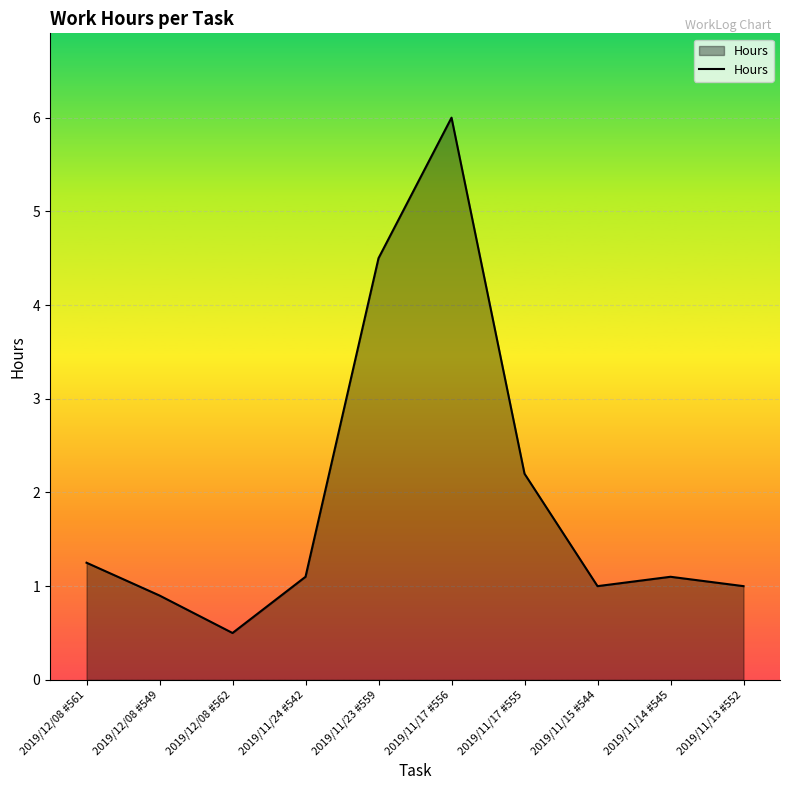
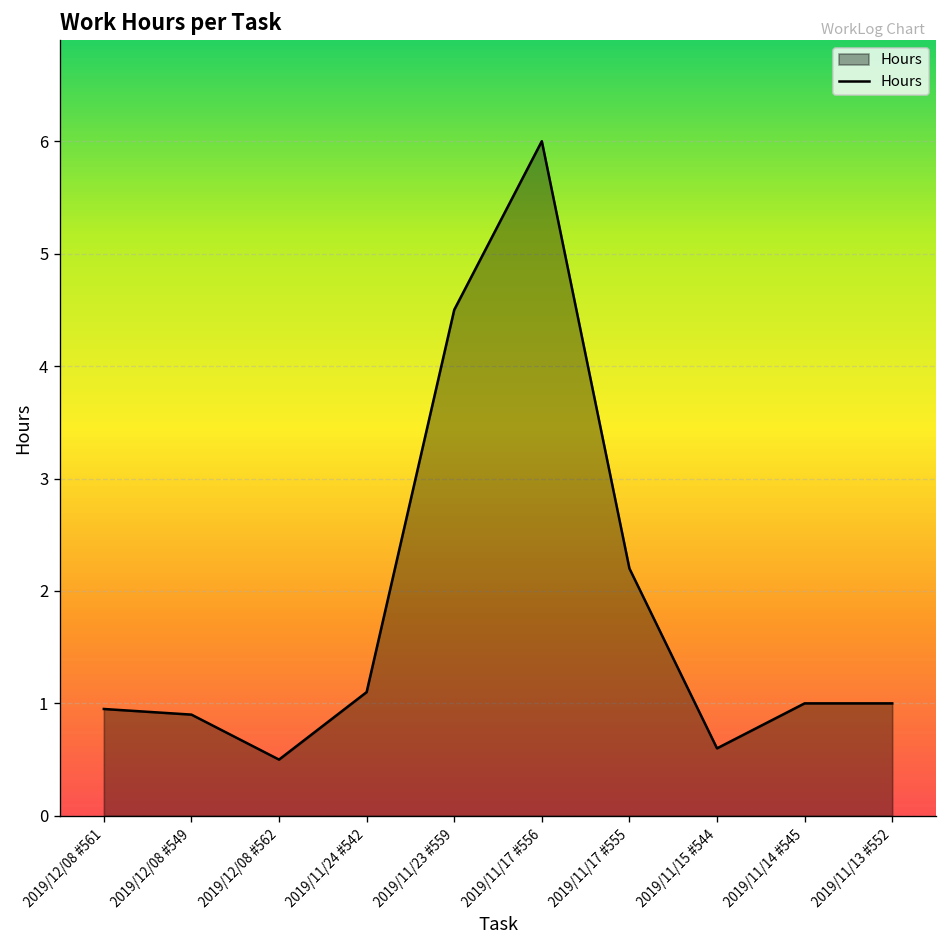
2019/12/08 #561: 1.3 -> 1.0
2019/11/15 #544: 1.0 -> 0.6
2019/11/14 #545: 1.1 -> 1.0
